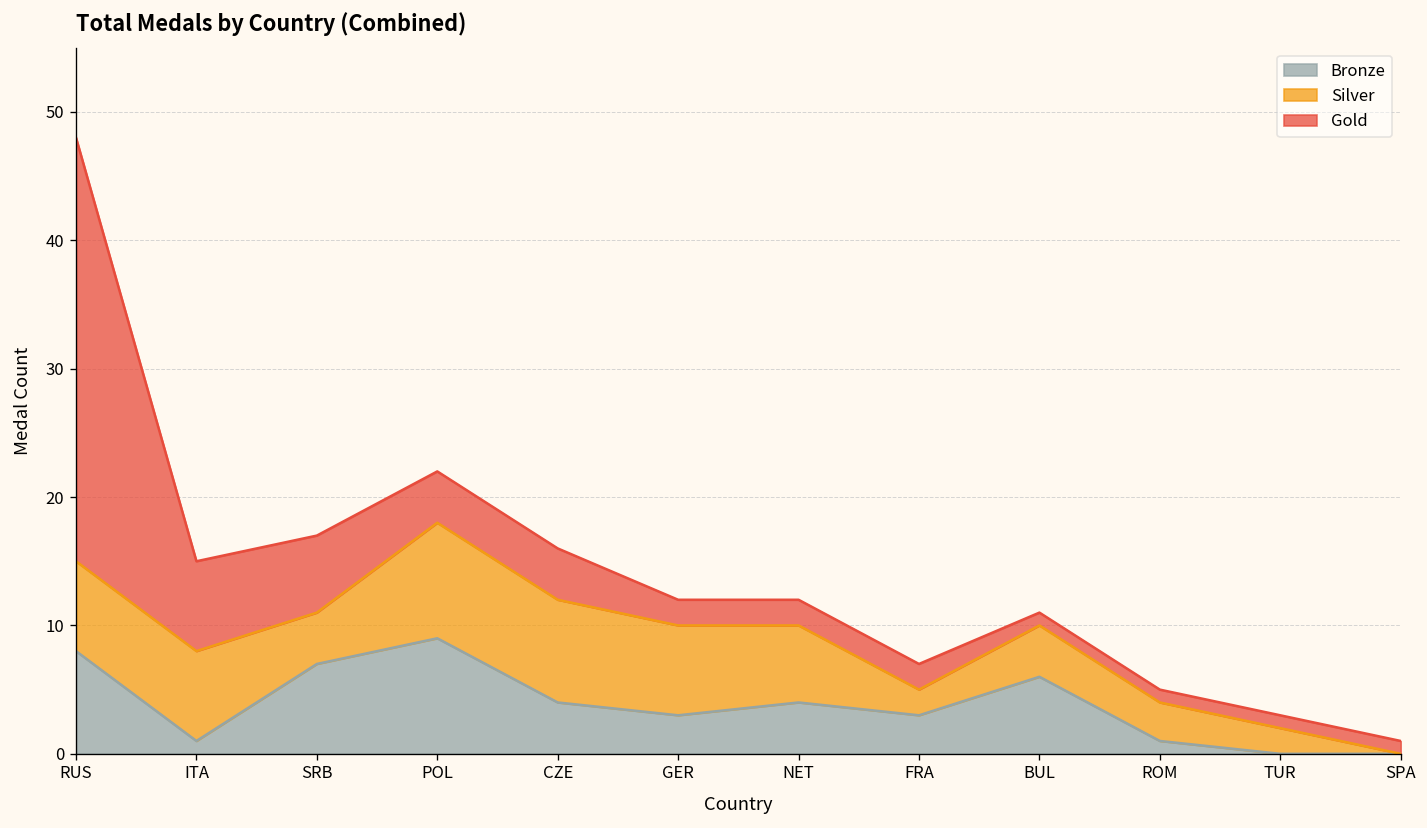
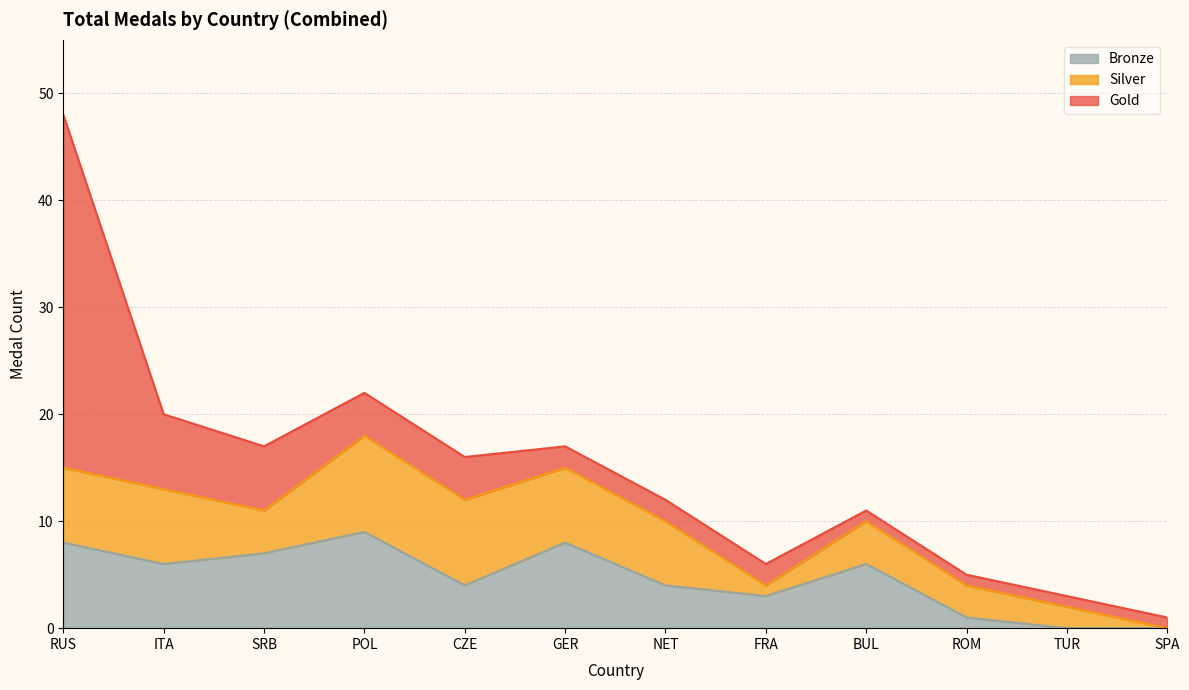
Bronze, ITA: 1 -> 6
Bronze, GER: 3 -> 8
Silver, FRA: 2 -> 1
